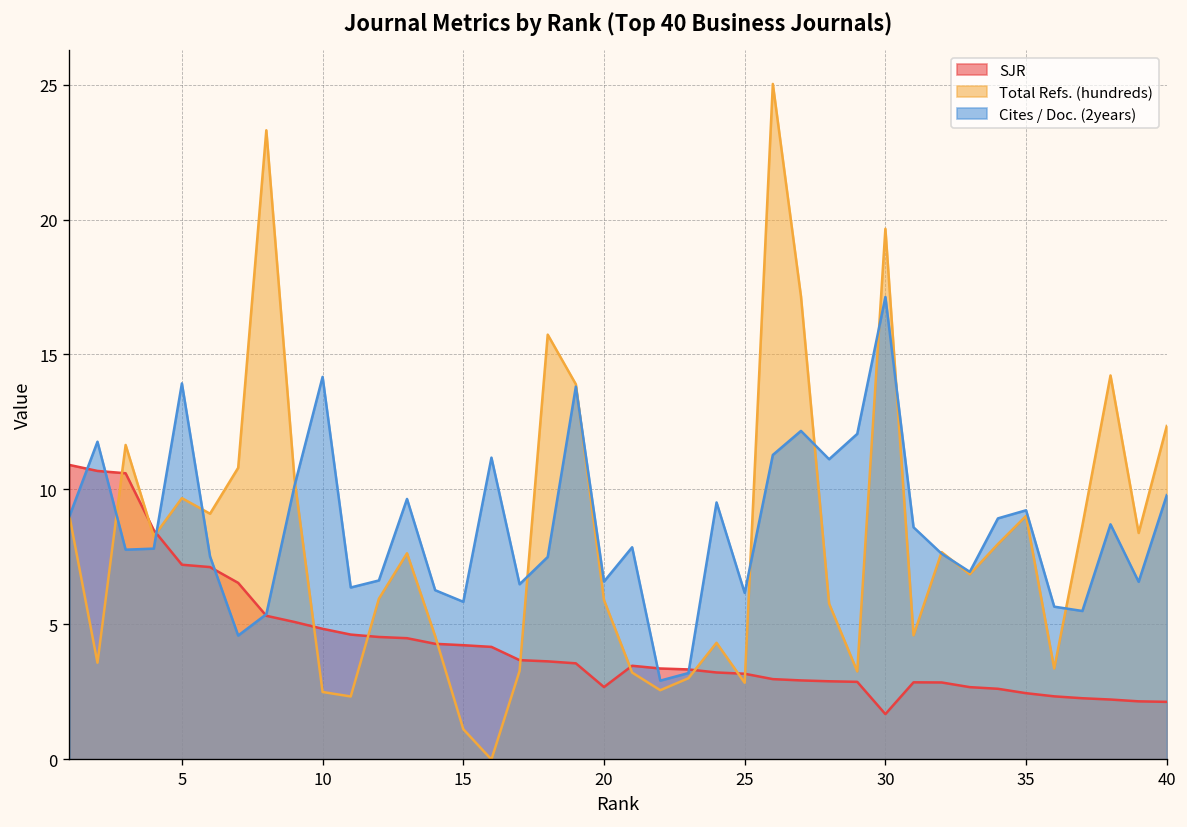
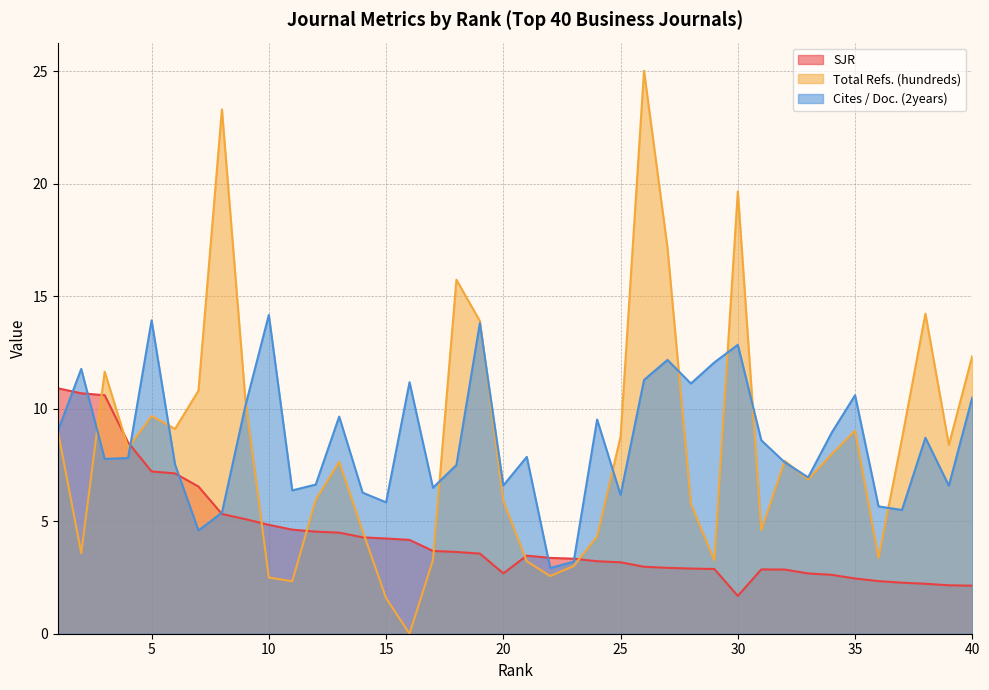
Total Refs. (hundreds), 15: 1.1 -> 1.6
Total Refs. (hundreds), 25: 2.8 -> 8.8
Cites / Doc. (2years), 30: 17.1 -> 12.8
Cites / Doc. (2years), 35: 9.2 -> 10.6
Cites / Doc. (2years), 40: 9.8 -> 10.5
